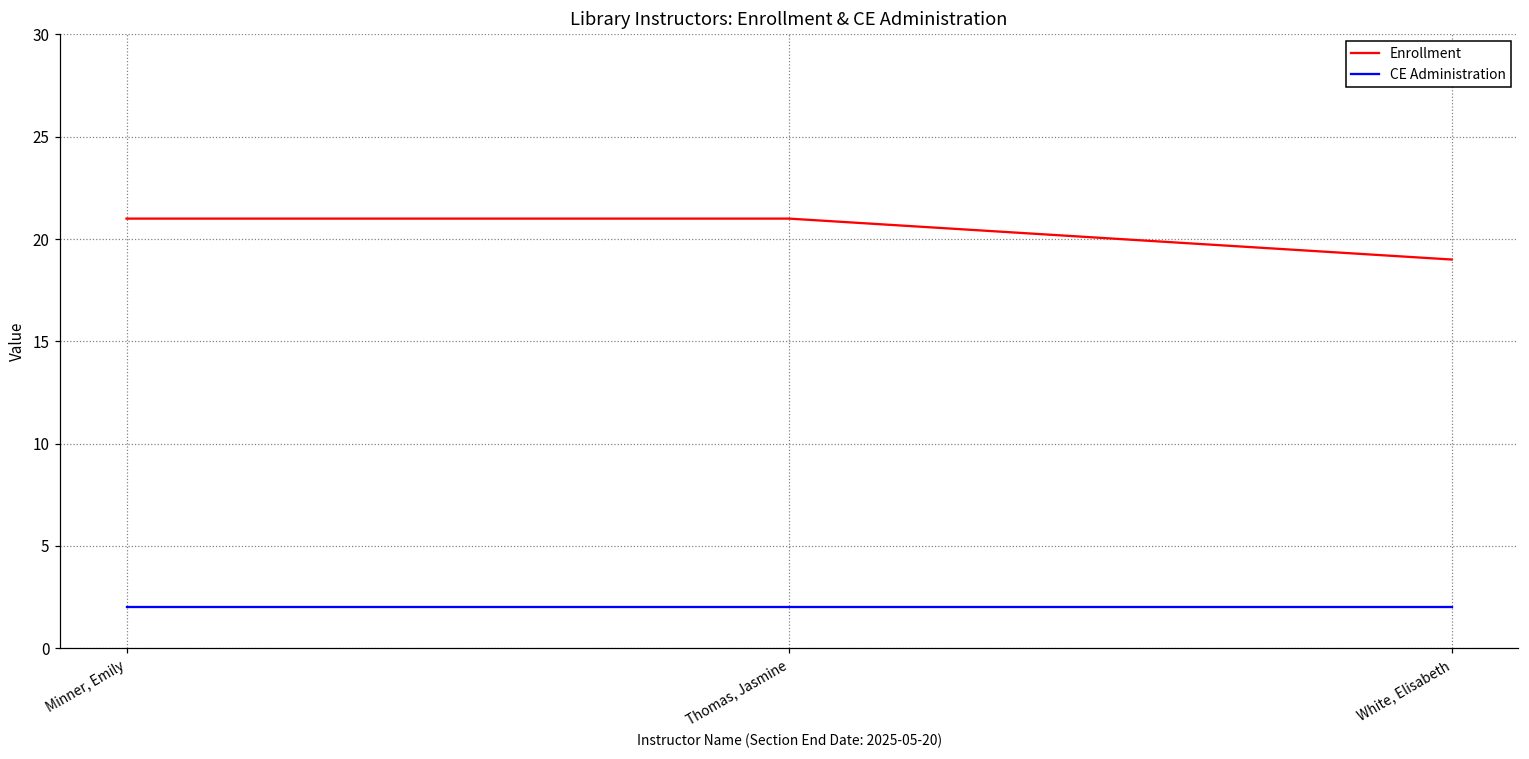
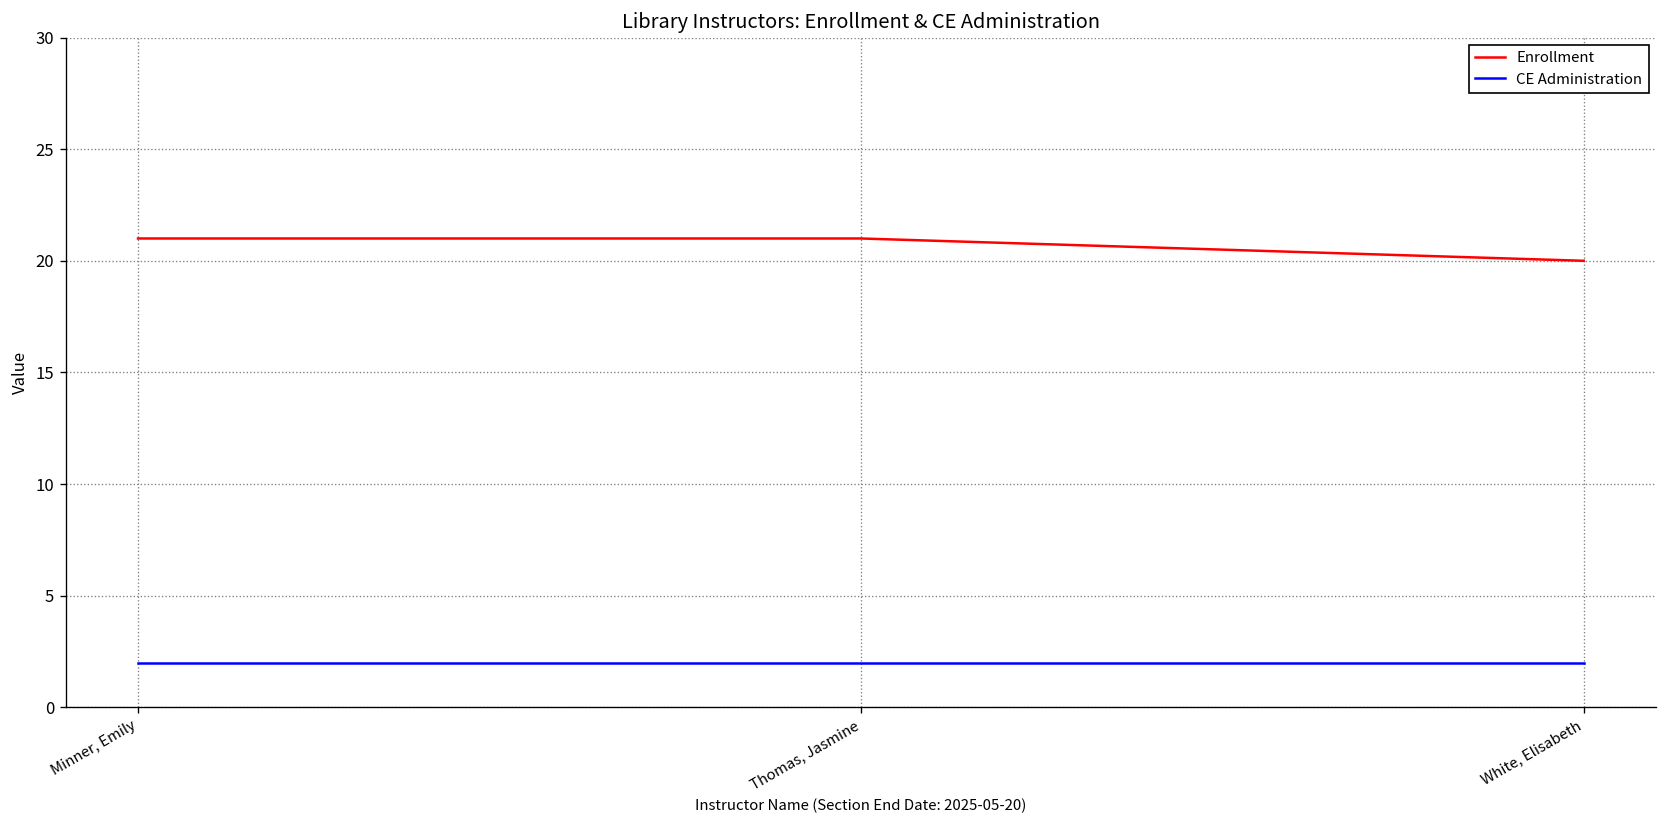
Enrollment, White, Elisabeth: 19 -> 20
